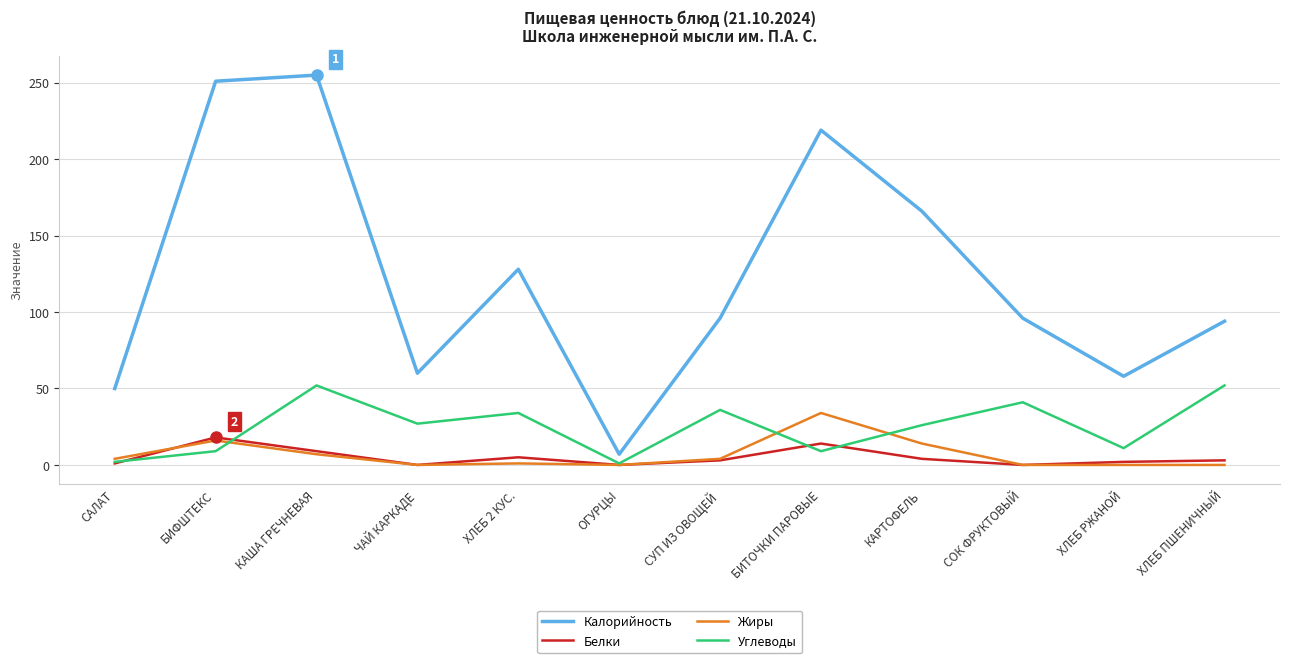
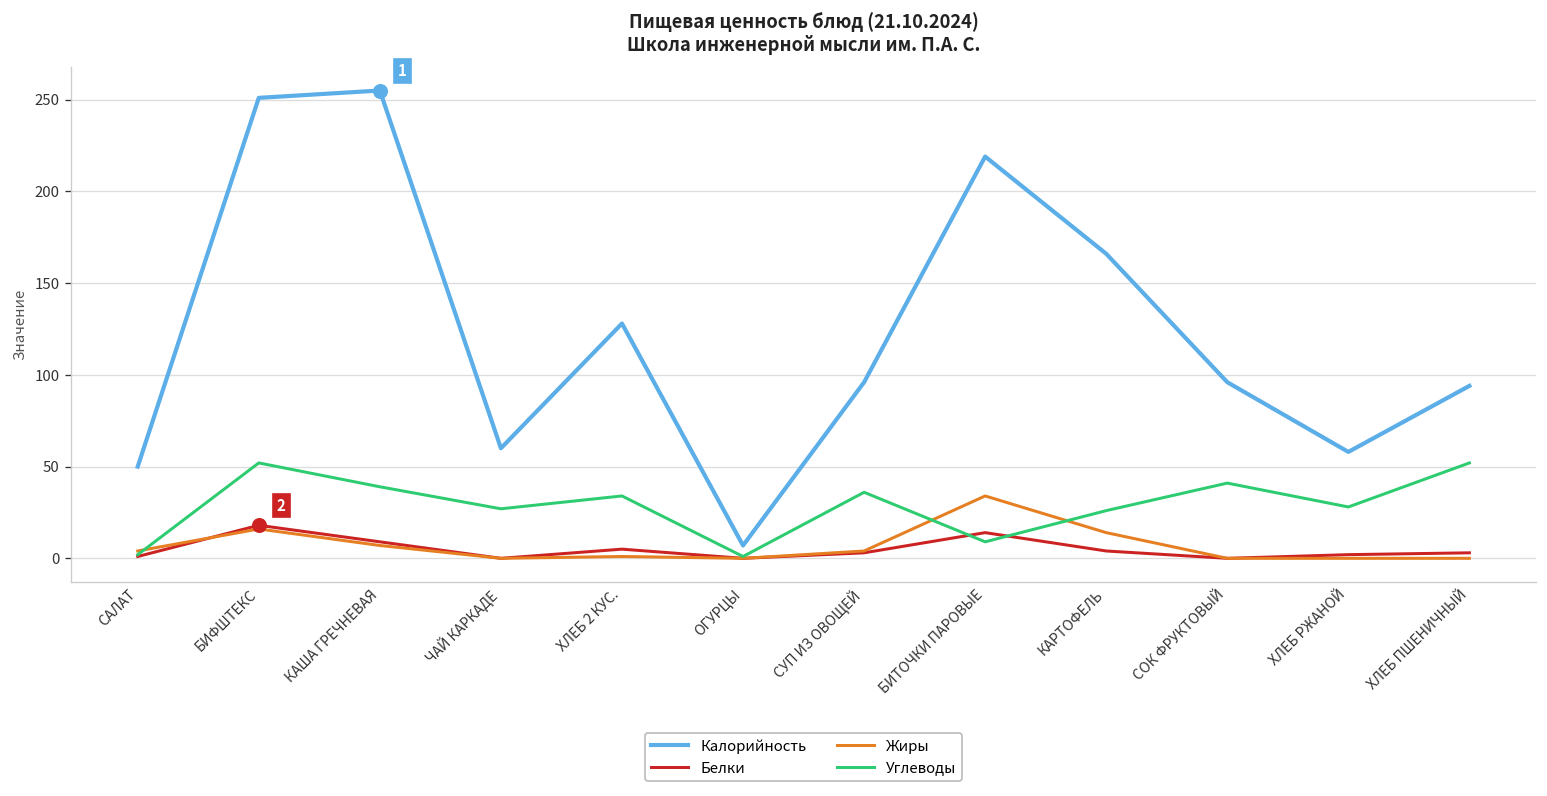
Углеводы, БИФШТЕКС: 9 -> 52
Углеводы, КАША ГРЕЧНЕВАЯ: 52 -> 39
Углеводы, ХЛЕБ РЖАНОЙ: 11 -> 28
